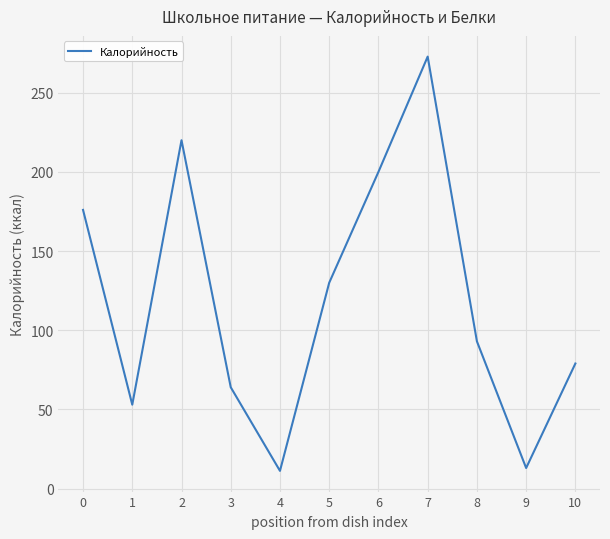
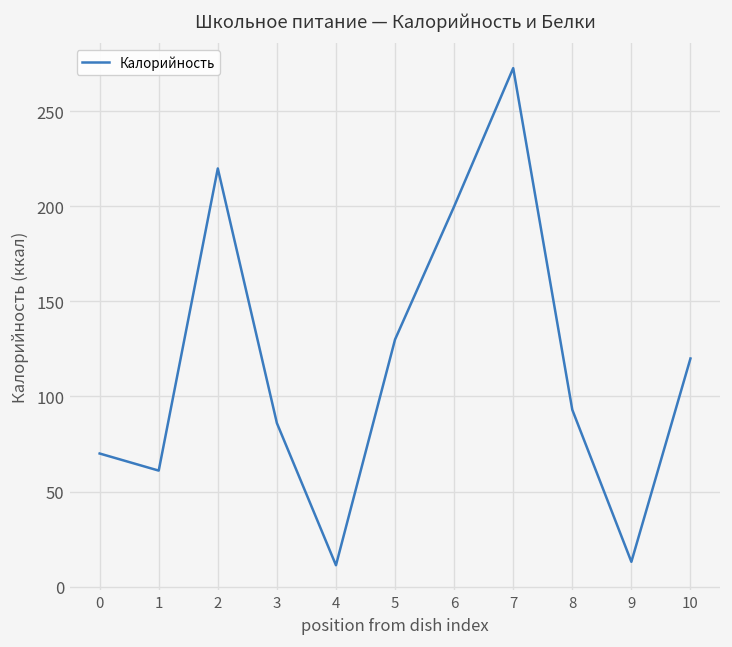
0: 176 -> 70
1: 53 -> 61
3: 64 -> 86
10: 79 -> 120
